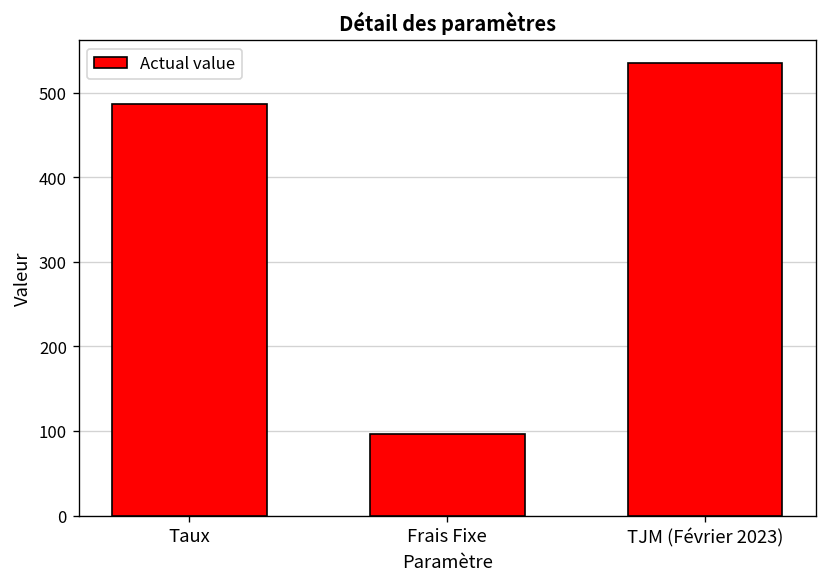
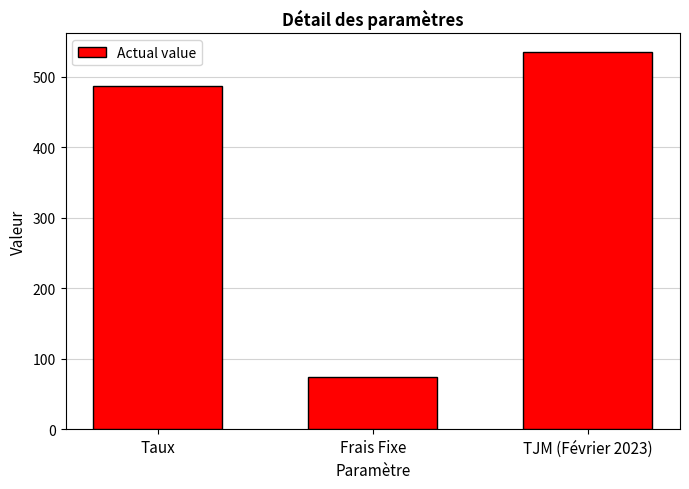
Frais Fixe: 100 -> 80
